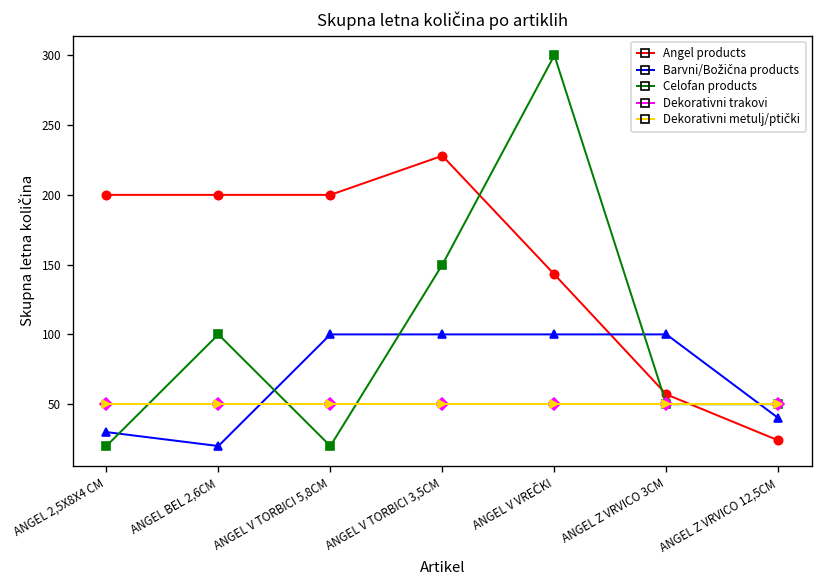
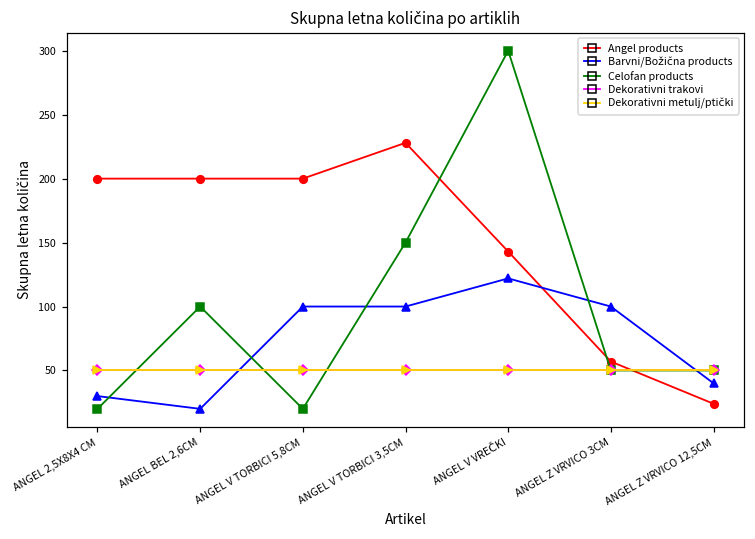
Barvni/Božična products, ANGEL V VREČKI: 100 -> 122
